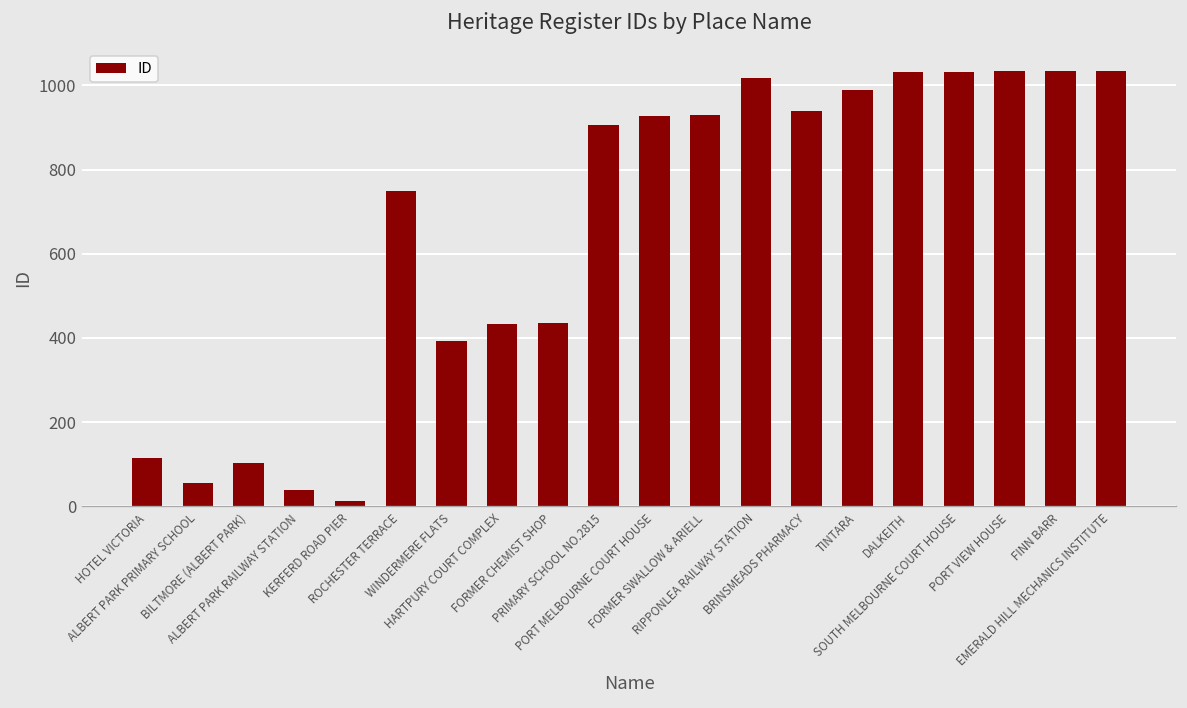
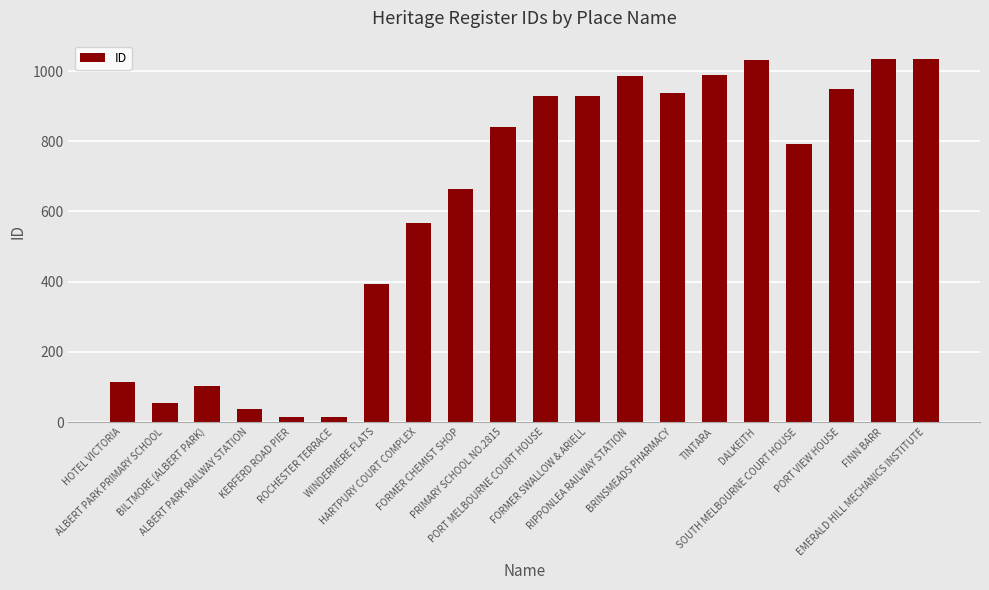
ROCHESTER TERRACE: 750 -> 20
HARTPURY COURT COMPLEX: 430 -> 570
FORMER CHEMIST SHOP: 440 -> 660
PRIMARY SCHOOL NO.2815: 910 -> 840
RIPPONLEA RAILWAY STATION: 1020 -> 990
SOUTH MELBOURNE COURT HOUSE: 1030 -> 790
PORT VIEW HOUSE: 1030 -> 950
